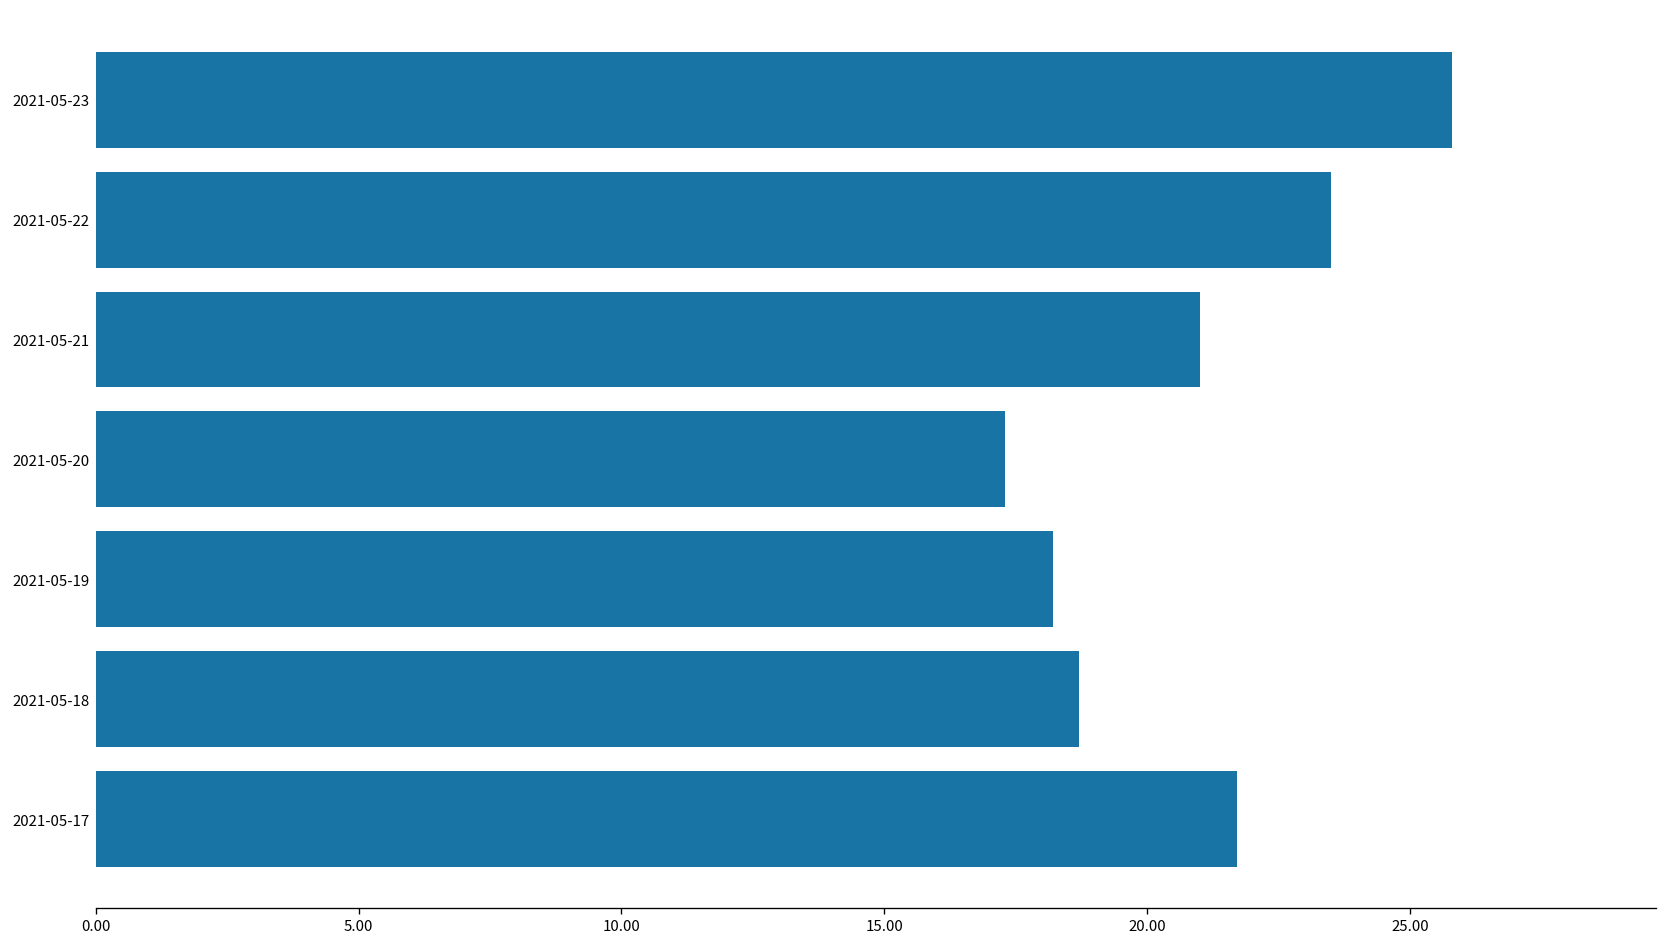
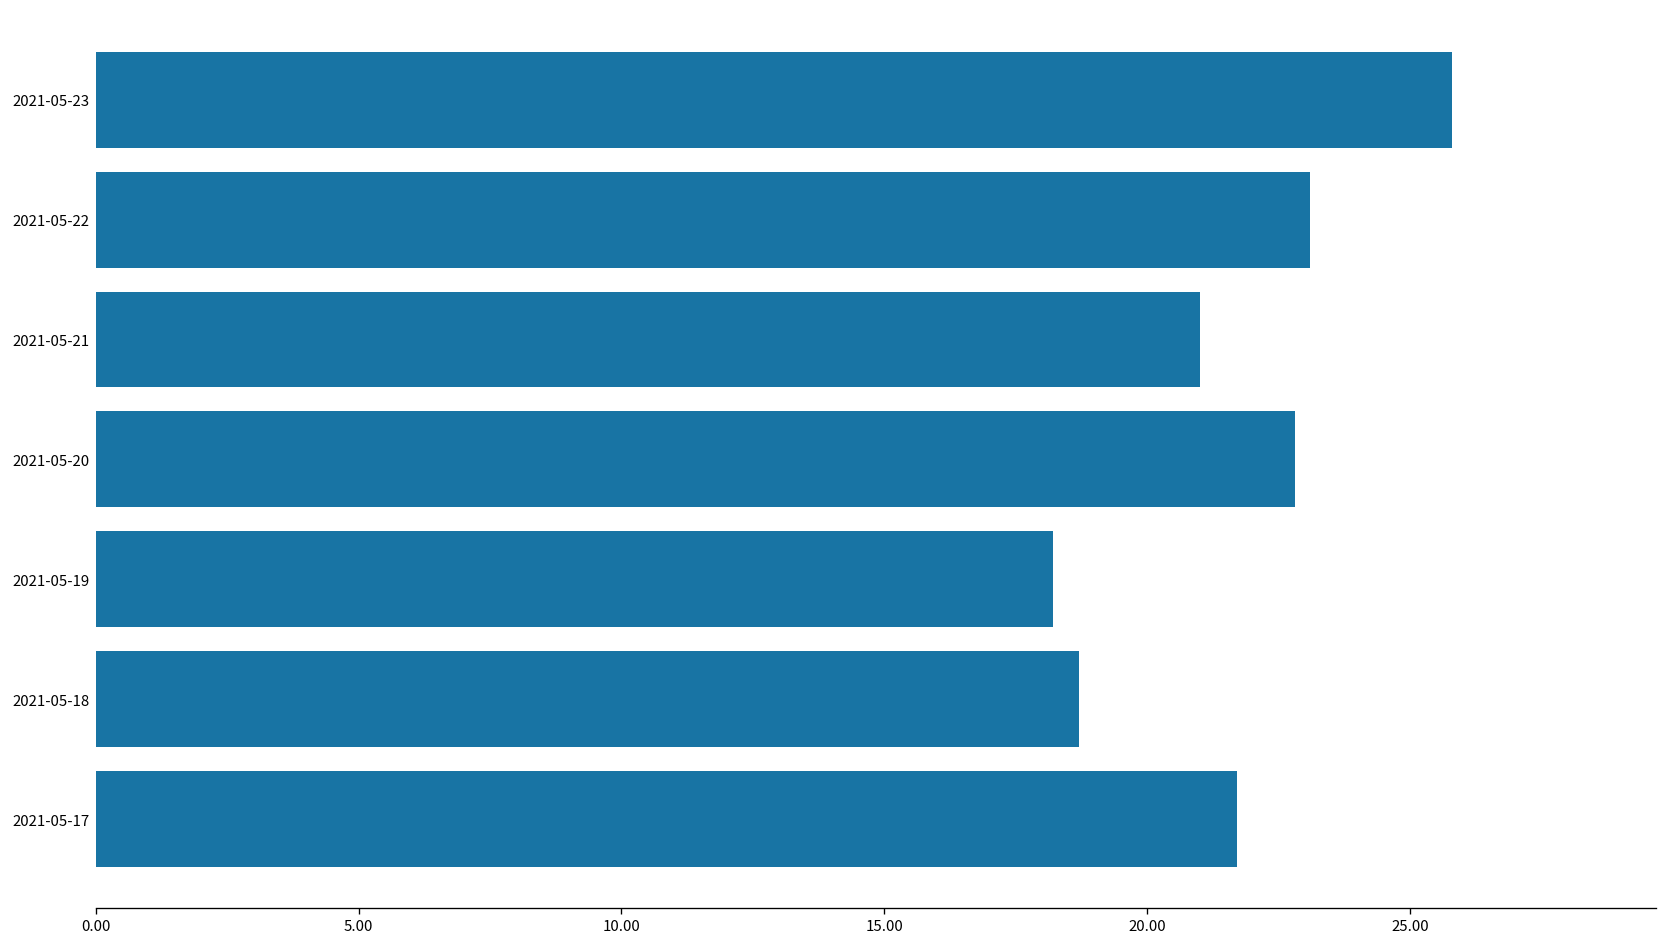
2021-05-22: 23.5 -> 23.1
2021-05-20: 17.3 -> 22.8
